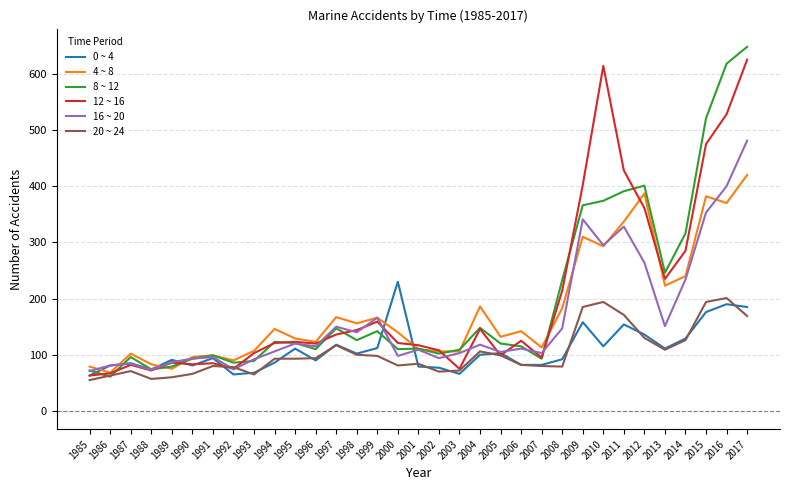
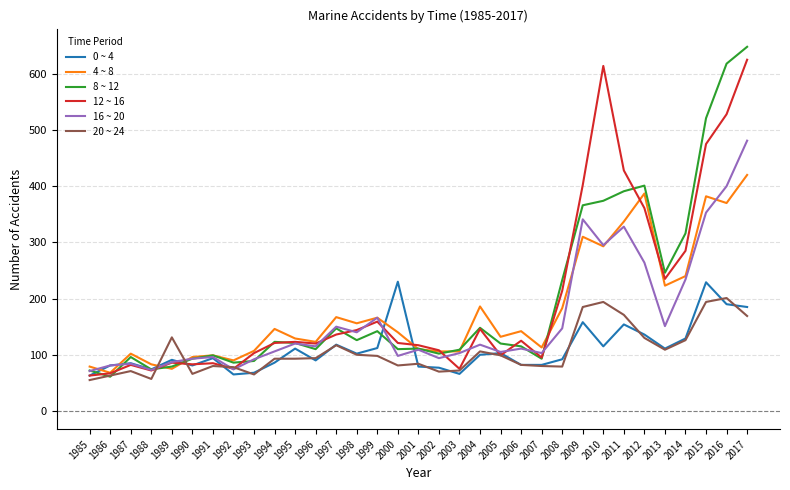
20 ~ 24, 1989: 60 -> 130
0 ~ 4, 2015: 180 -> 230
